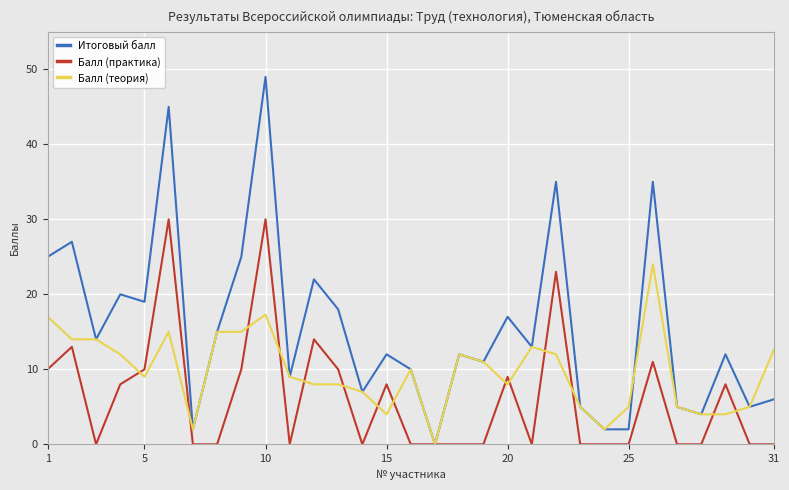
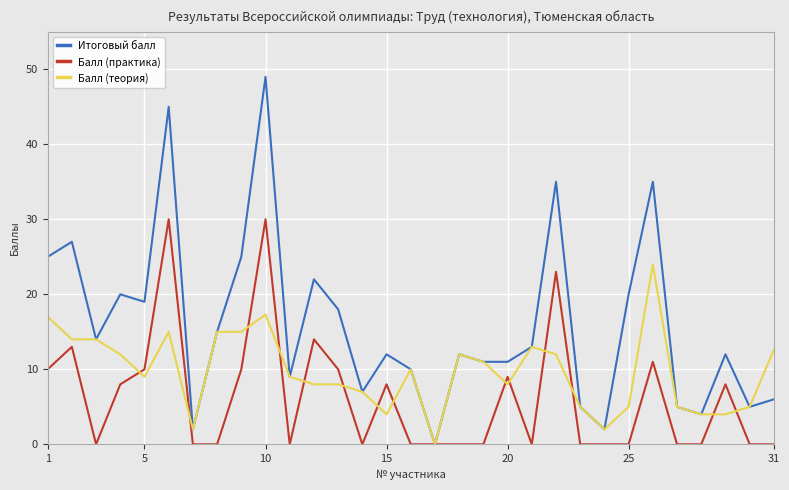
Итоговый балл, 20: 17 -> 11
Итоговый балл, 25: 2 -> 20
